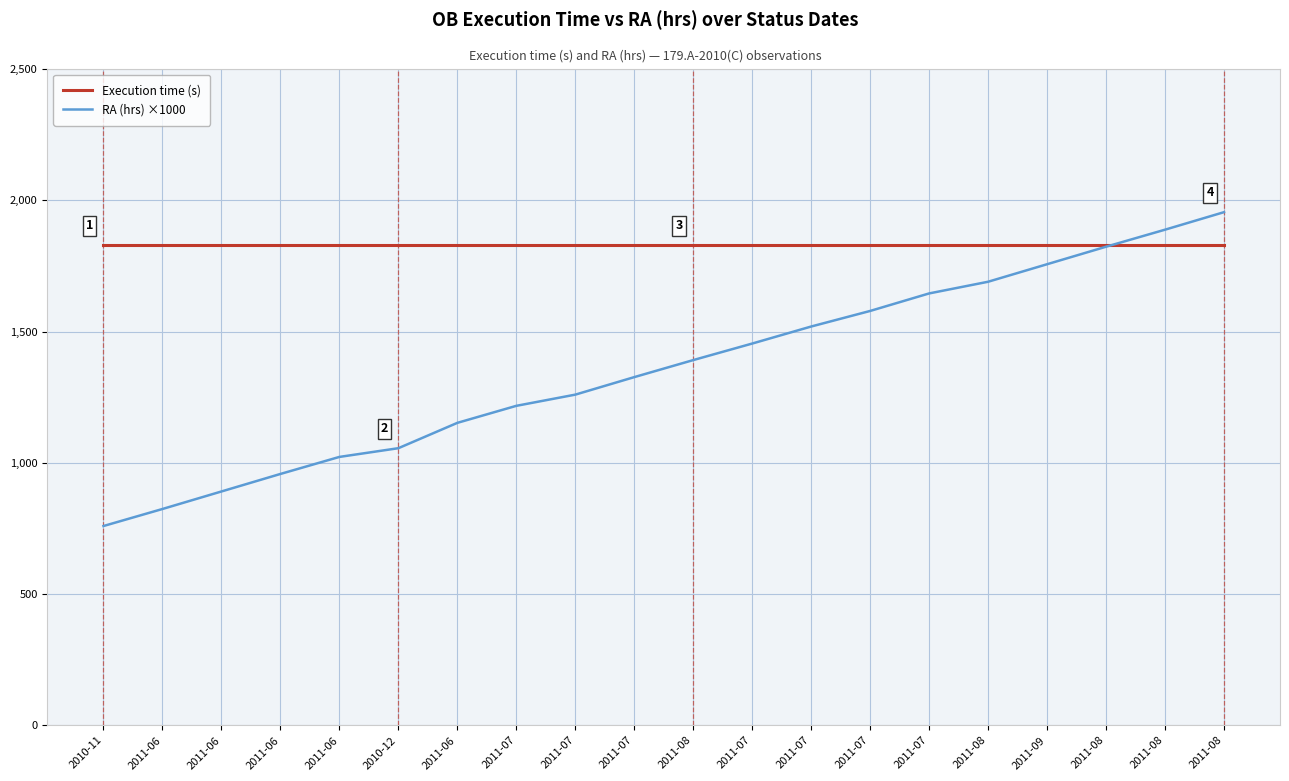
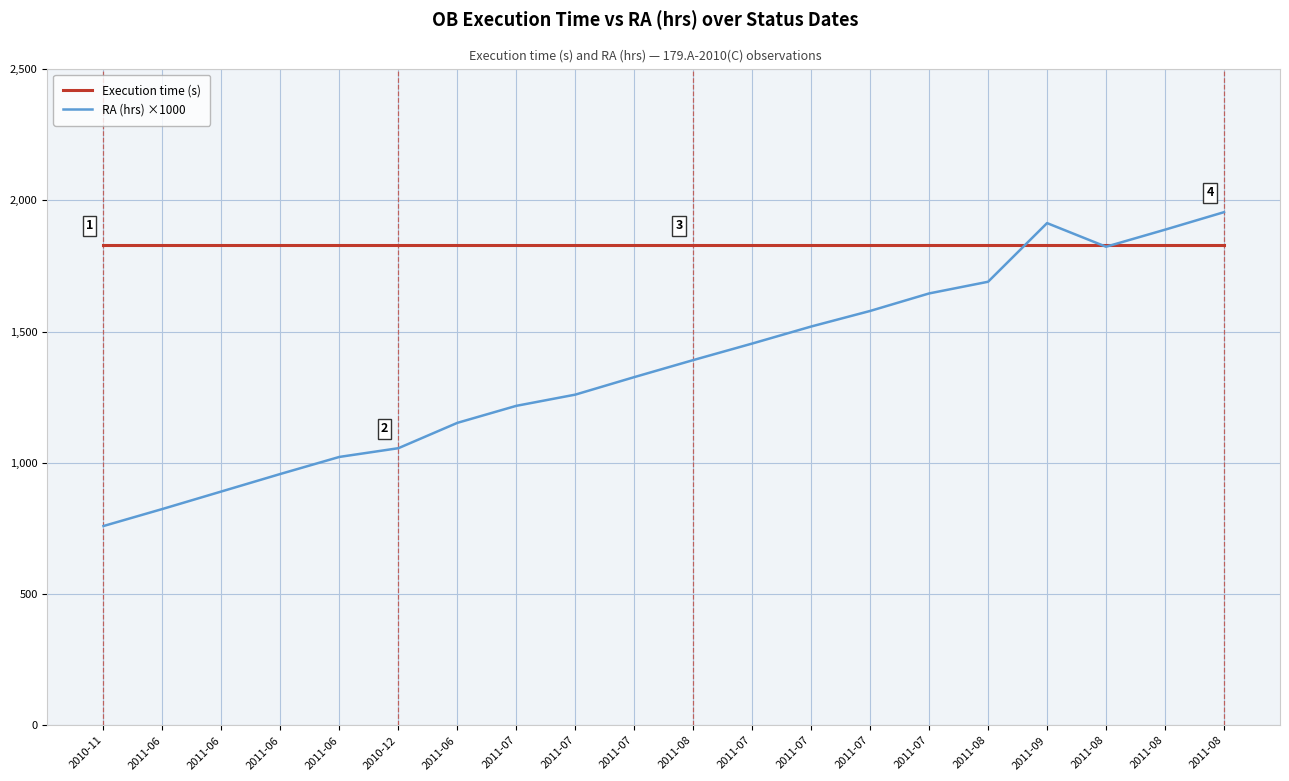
RA (hrs) ×1000, 2011-09: 1,760 -> 1,910
